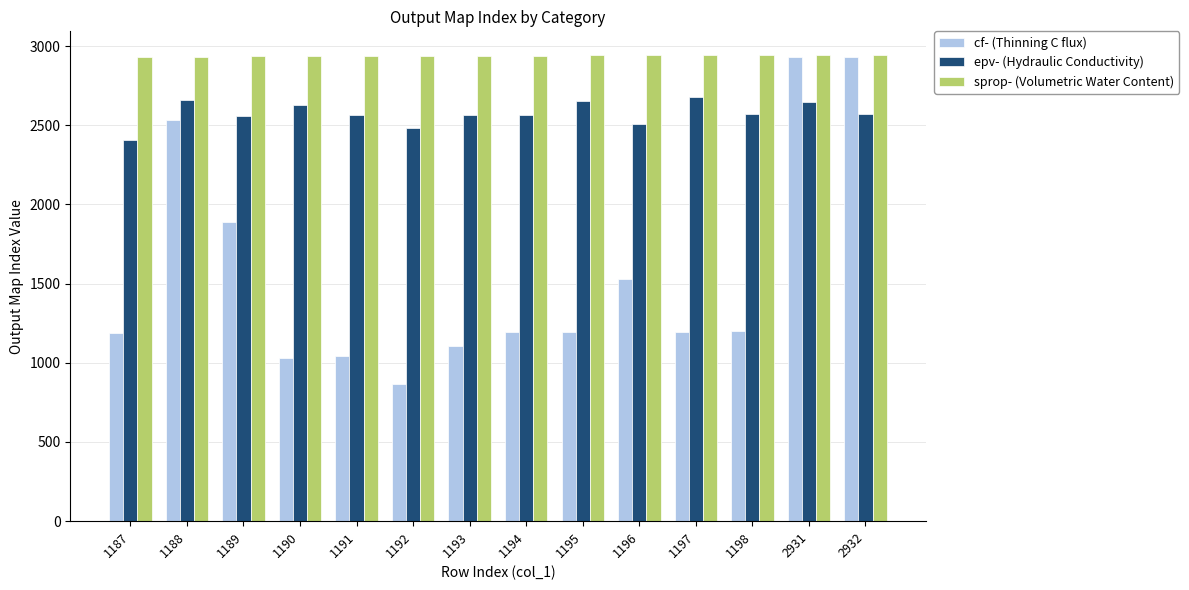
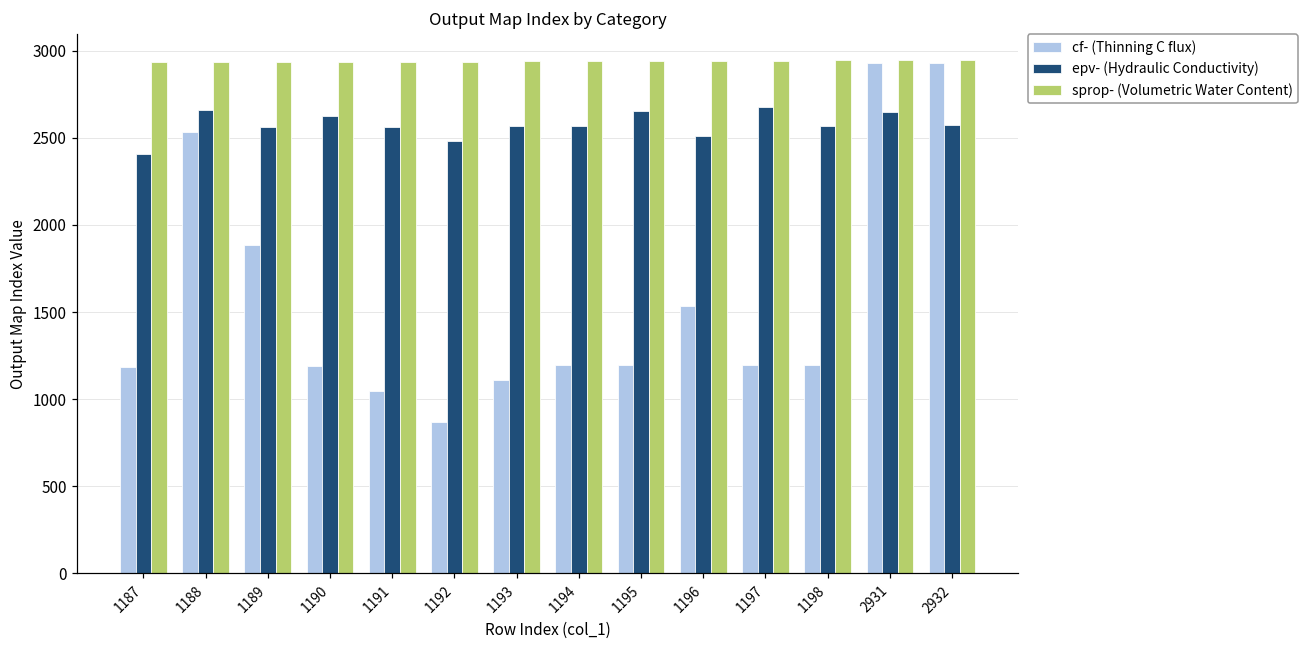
cf- (Thinning C flux), 1190: 1030 -> 1190
